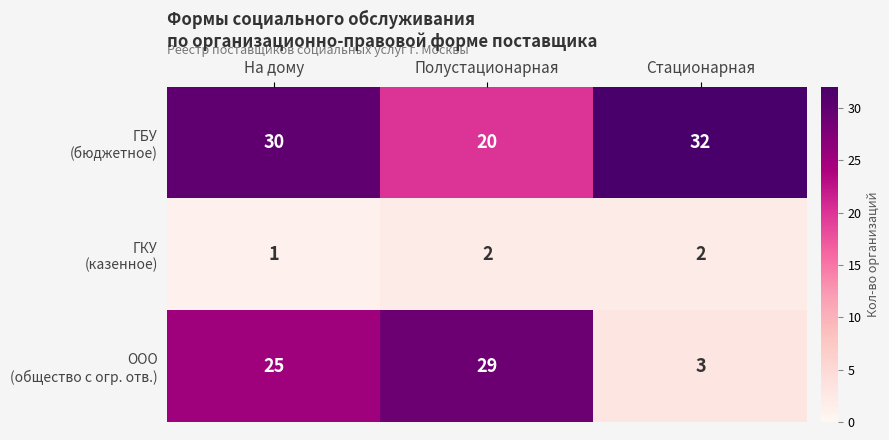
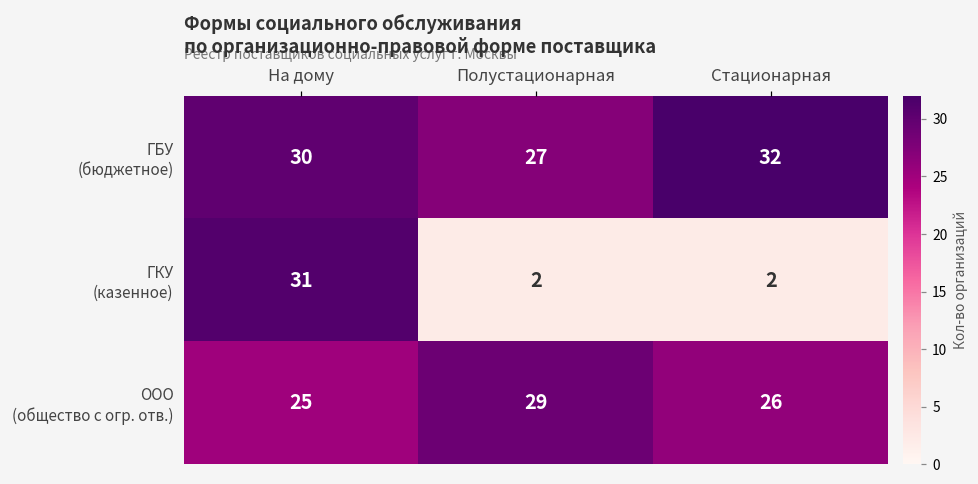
ГБУ (бюджетное), Полустационарная: 20 -> 27
ГКУ (казенное), На дому: 1 -> 31
ООО (общество с огр. отв.), Стационарная: 3 -> 26
